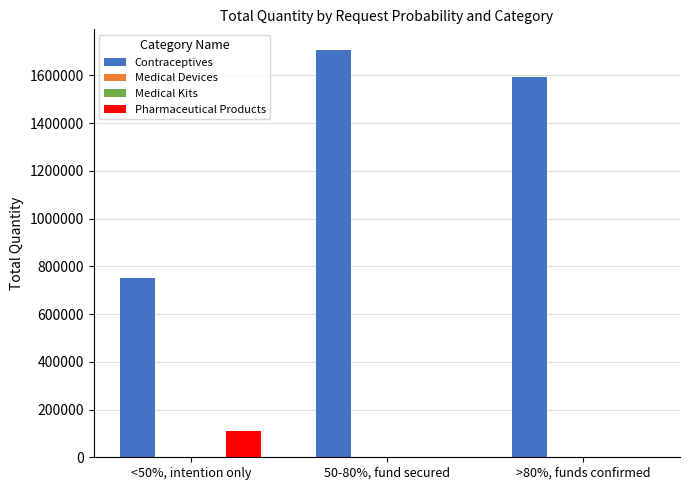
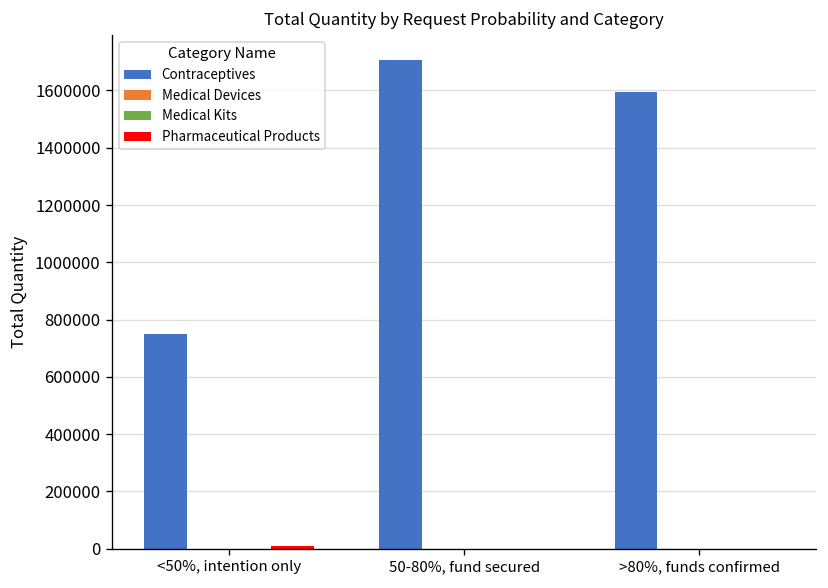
Pharmaceutical Products, <50%, intention only: 110000 -> 10000
